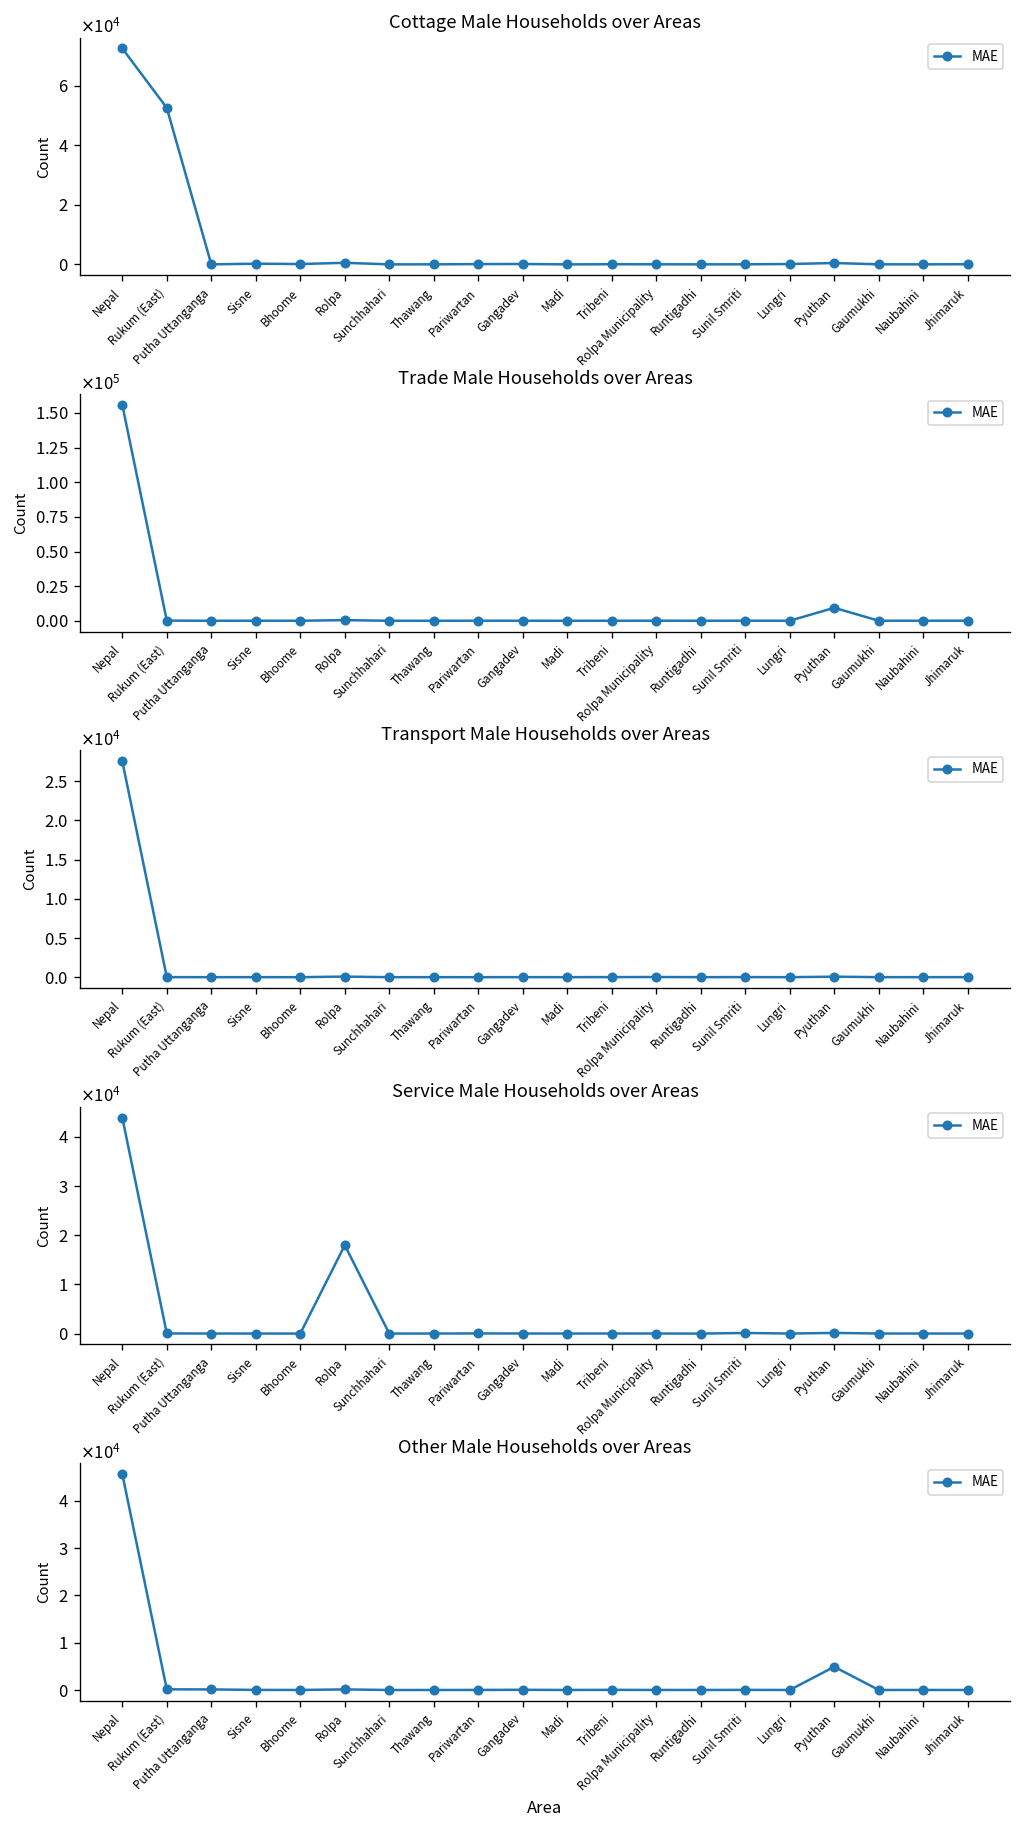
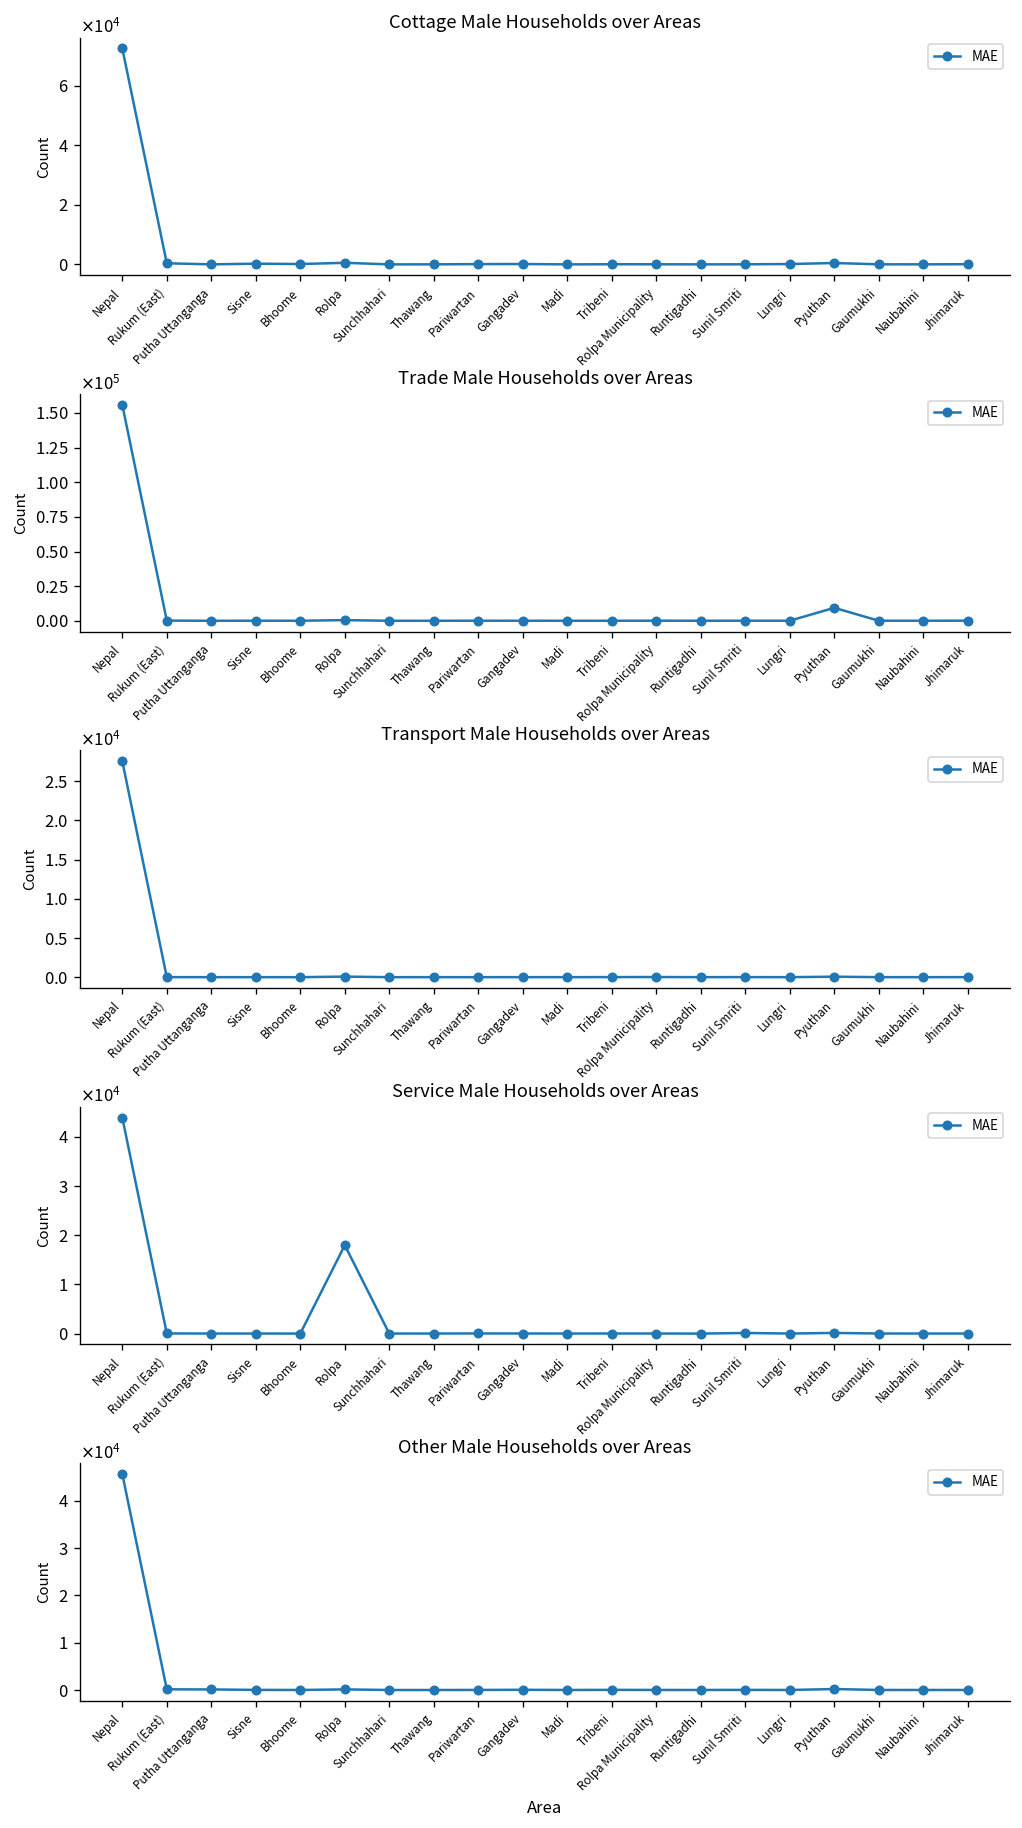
Cottage Male Households over Areas, Rukum (East): 53000 -> 0
Other Male Households over Areas, Pyuthan: 5000 -> 0
